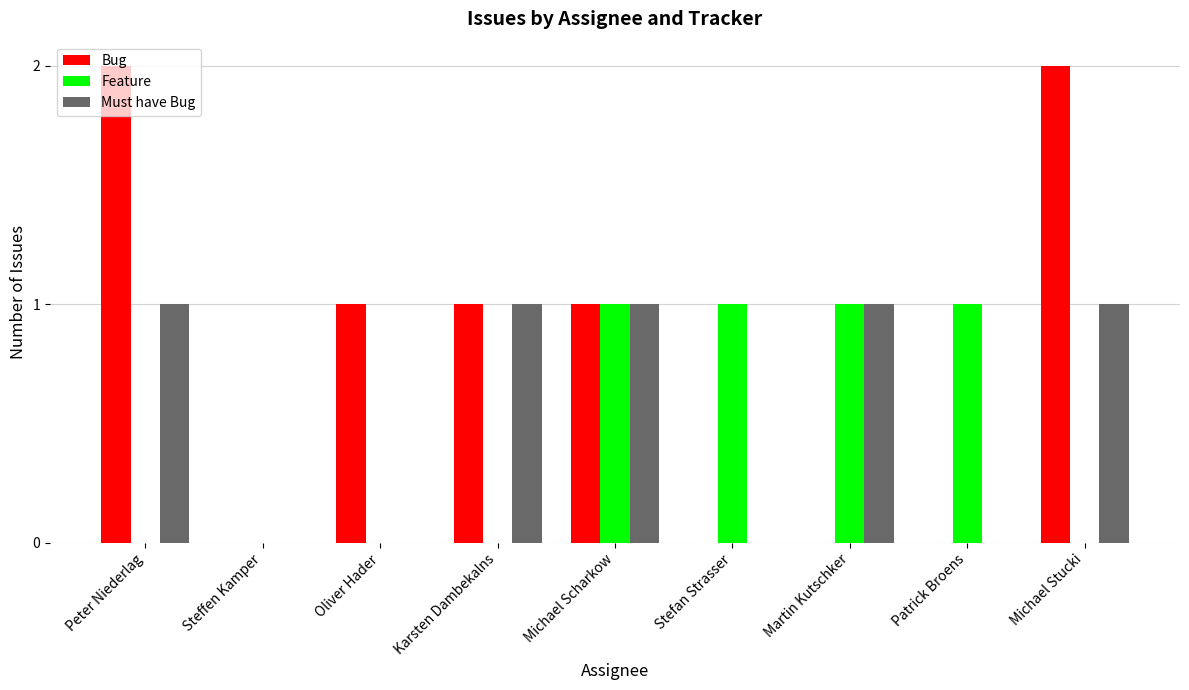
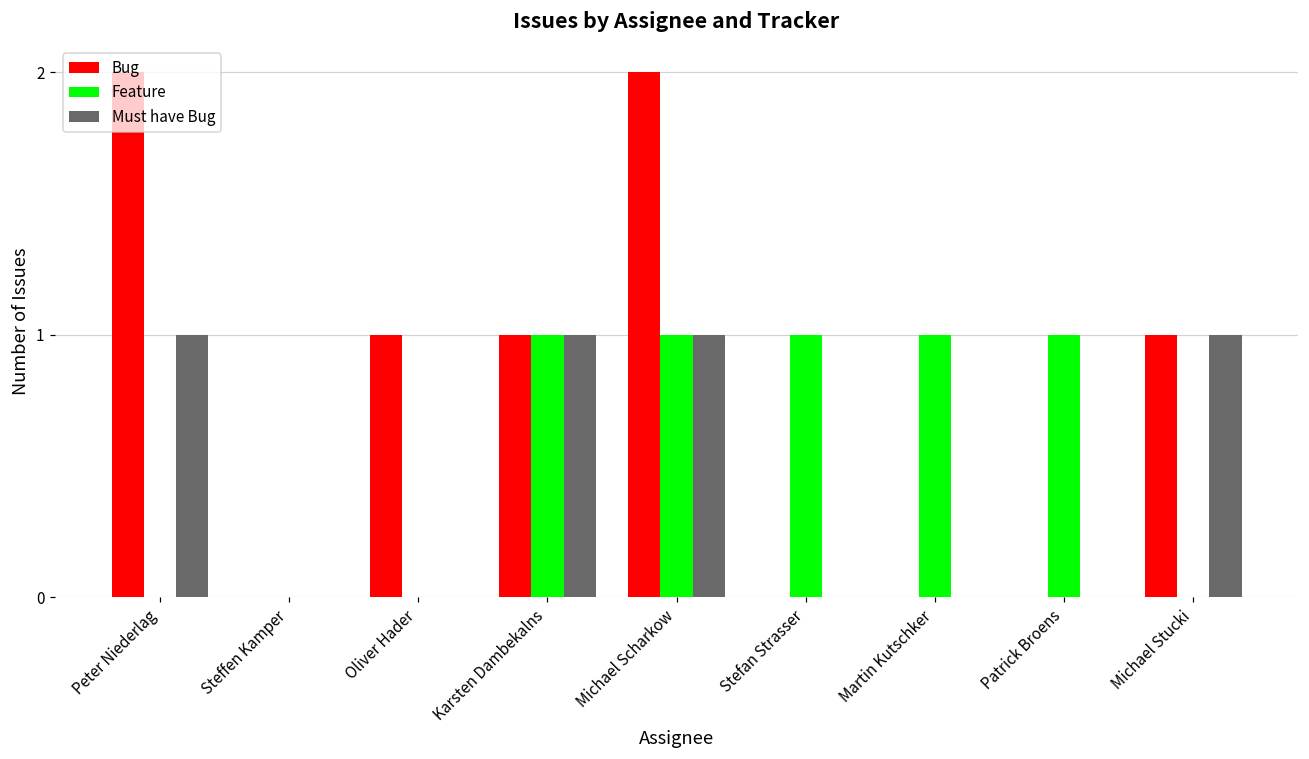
Feature, Karsten Dambekalns: 0 -> 1
Bug, Michael Scharkow: 1 -> 2
Must have Bug, Martin Kutschker: 1 -> 0
Bug, Michael Stucki: 2 -> 1
